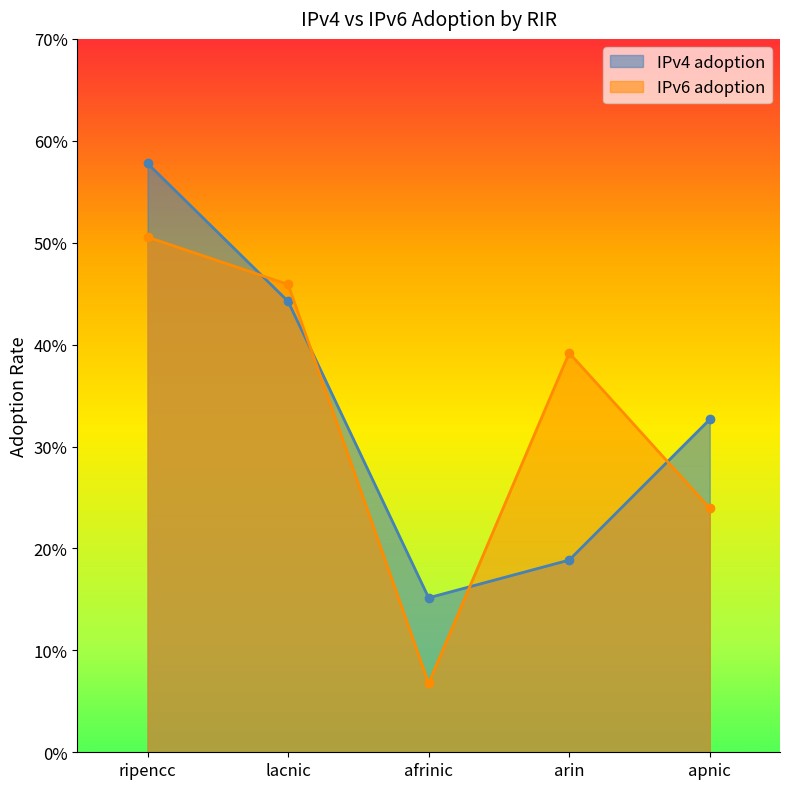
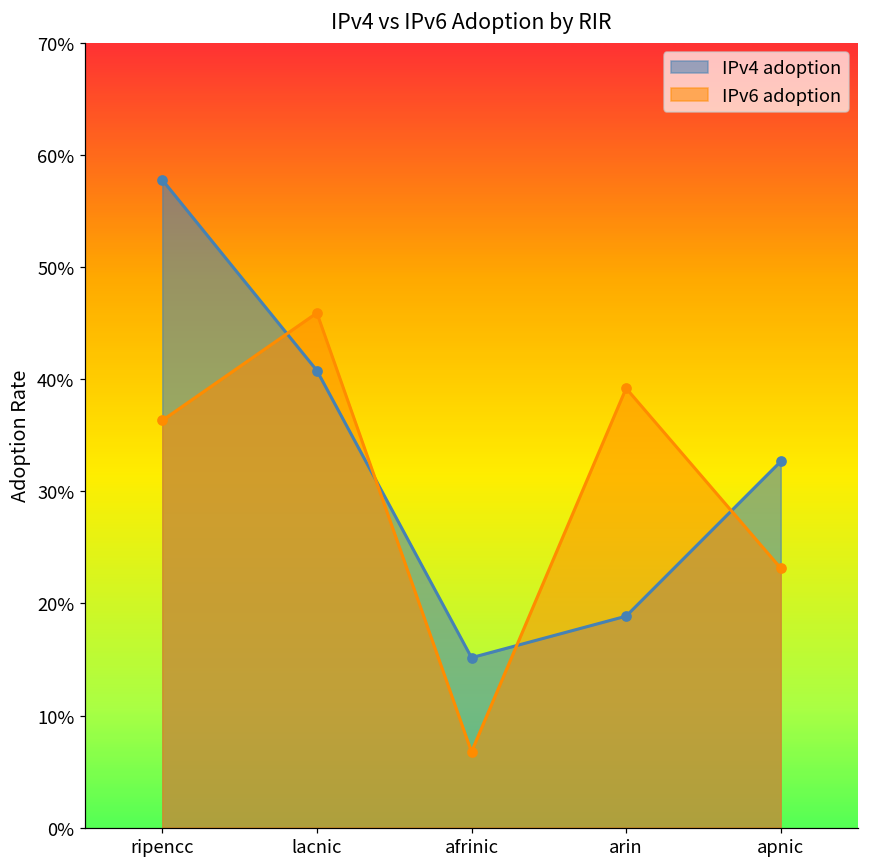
IPv6 adoption, ripencc: 50.6% -> 36.3%
IPv4 adoption, lacnic: 44.2% -> 40.8%
IPv6 adoption, apnic: 23.9% -> 23.1%
